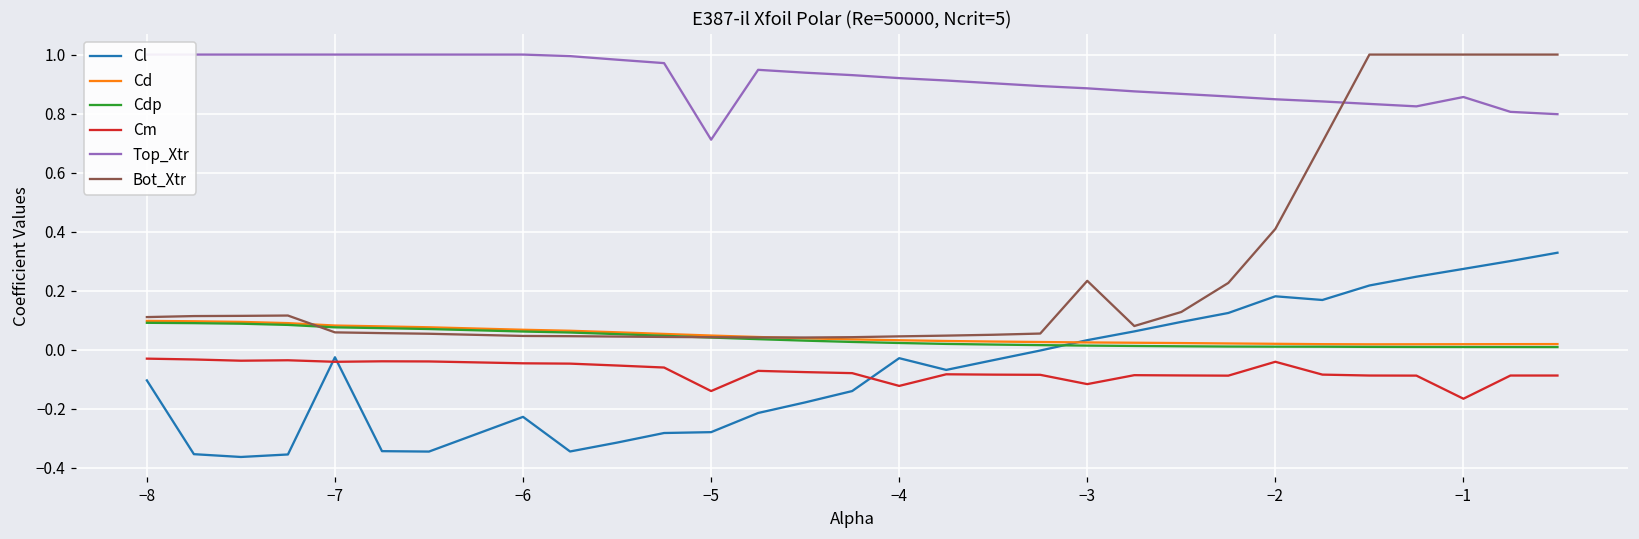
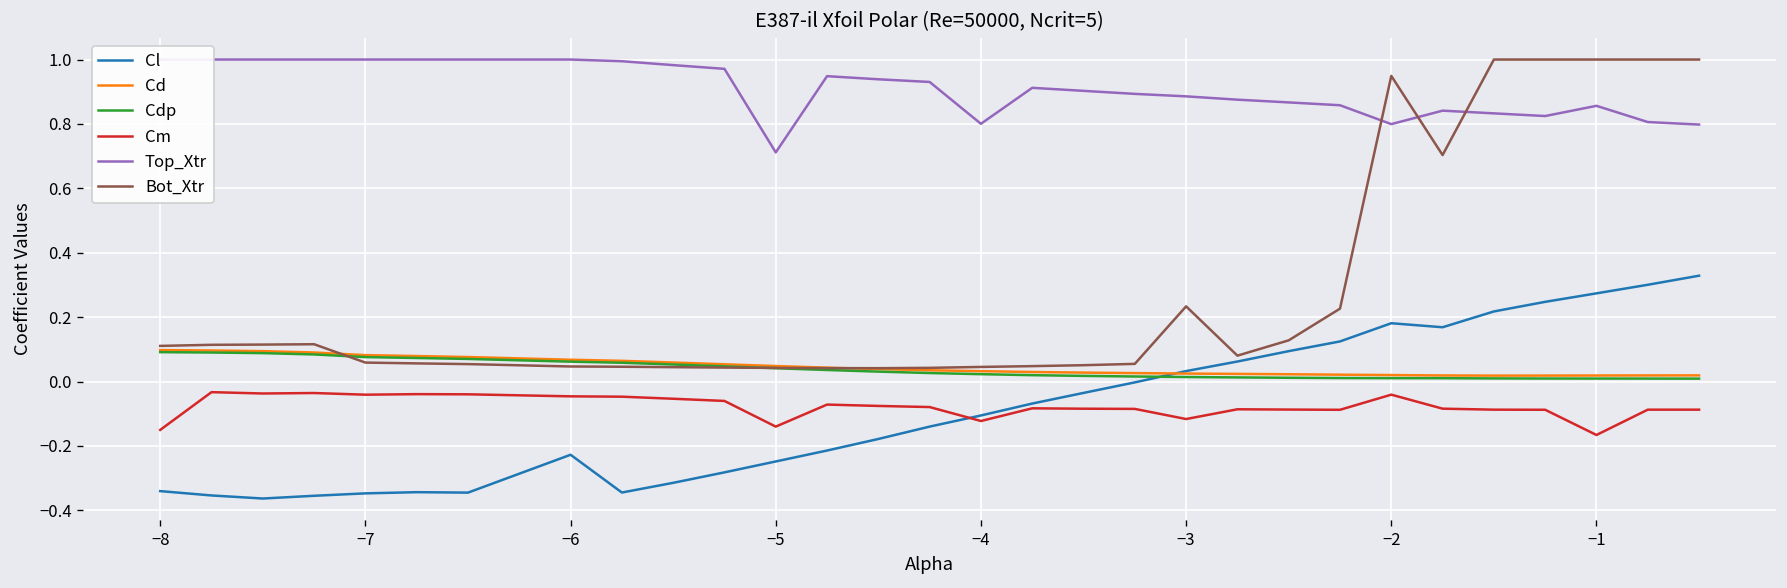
Cl, −8: -0.10 -> -0.34
Cm, −8: -0.03 -> -0.15
Cl, −7: -0.03 -> -0.35
Cl, −5: -0.28 -> -0.25
Cl, −4: -0.03 -> -0.11
Top_Xtr, −4: 0.92 -> 0.80
Top_Xtr, −2: 0.85 -> 0.80
Bot_Xtr, −2: 0.41 -> 0.95
